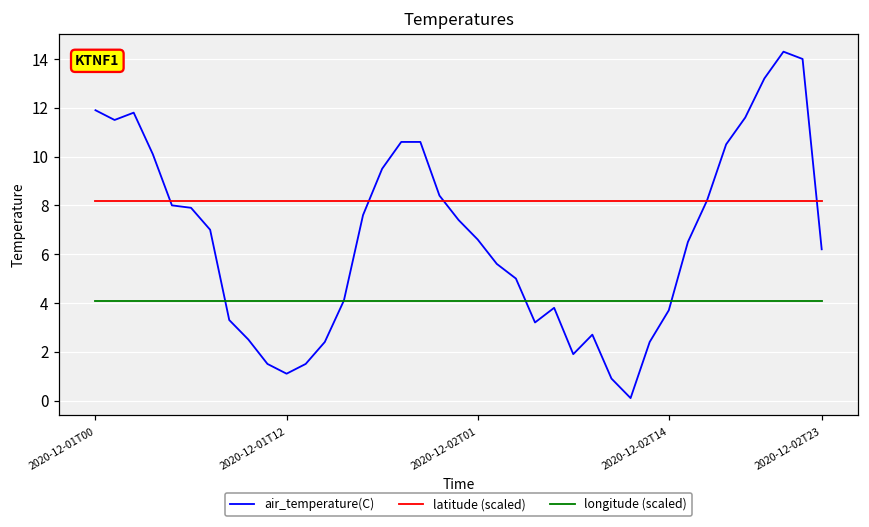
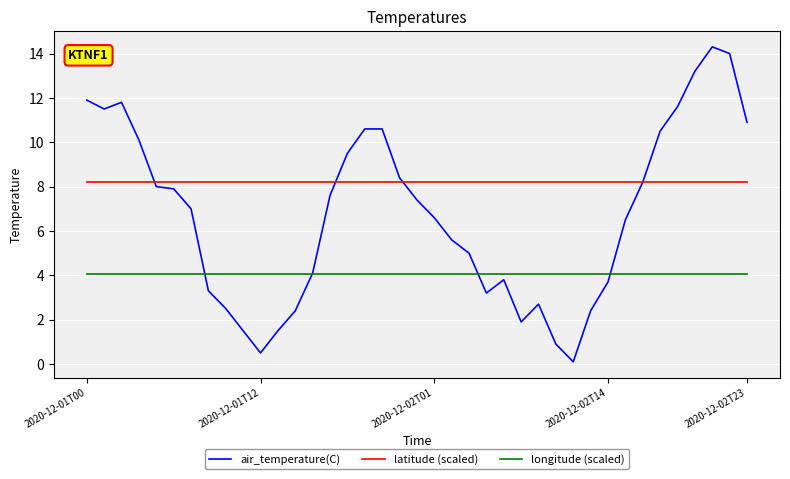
air_temperature(C), 2020-12-01T12: 1.1 -> 0.5
air_temperature(C), 2020-12-02T23: 6.2 -> 10.9
